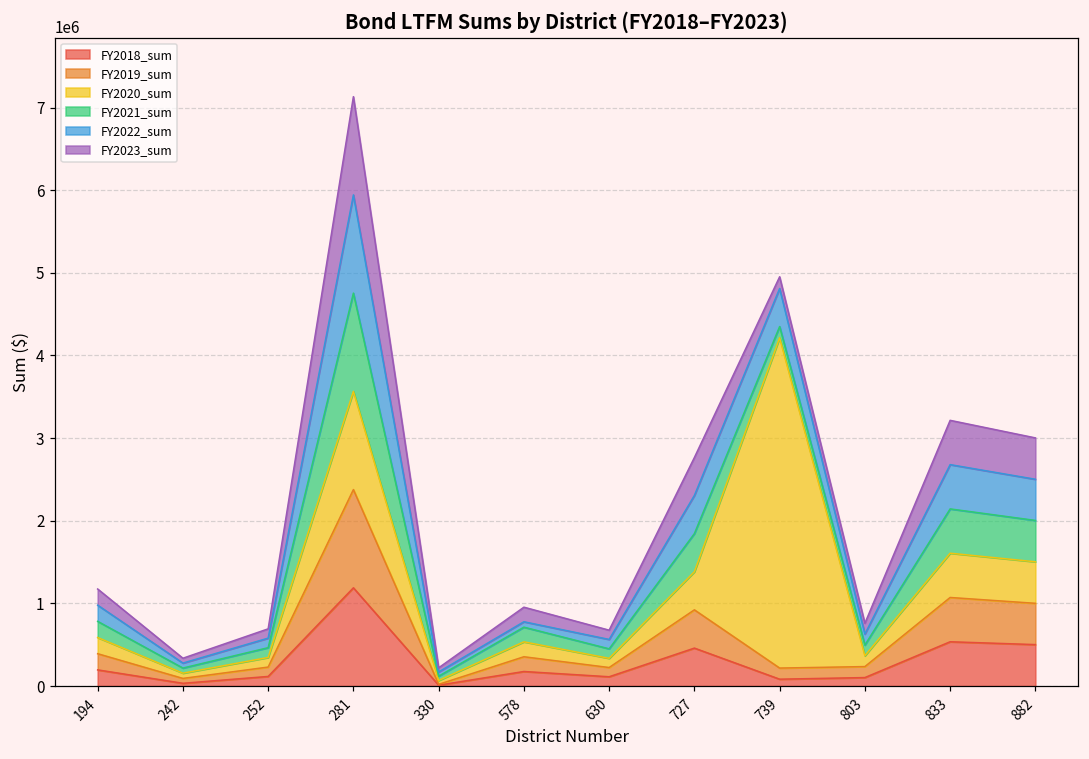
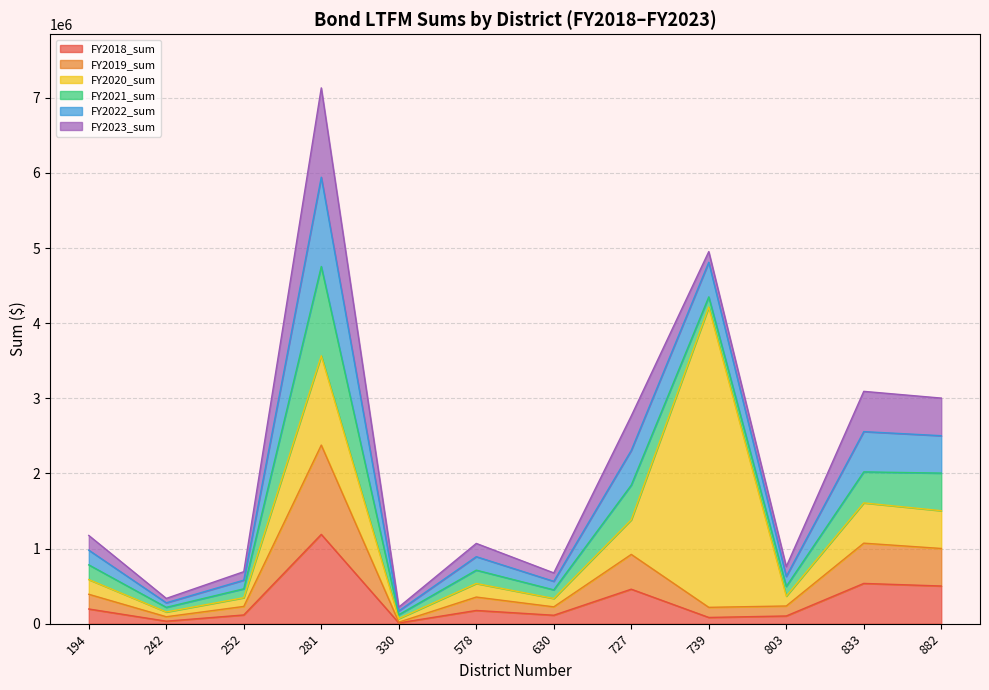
FY2022_sum, 578: 100000 -> 200000
FY2021_sum, 833: 500000 -> 400000
